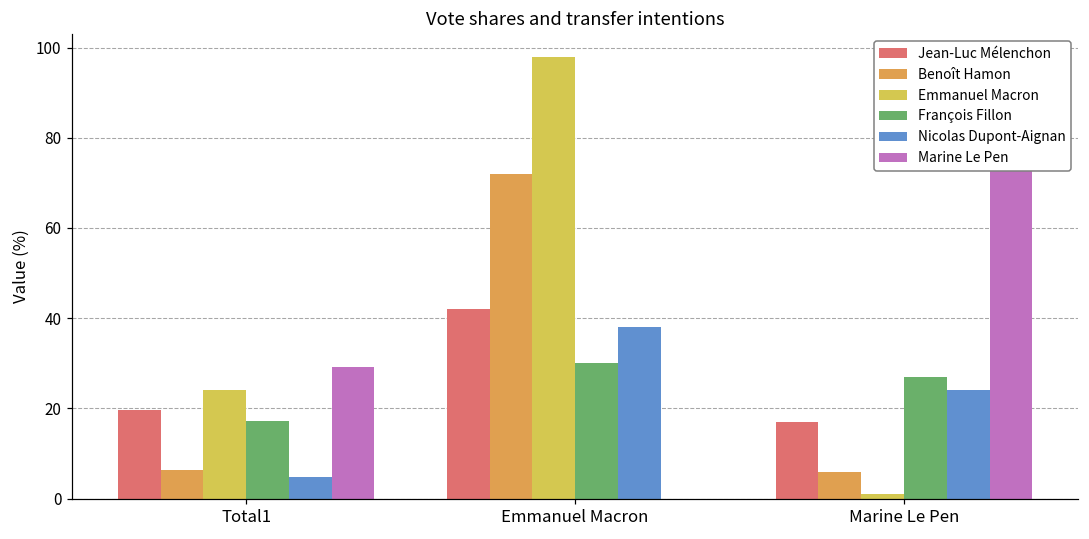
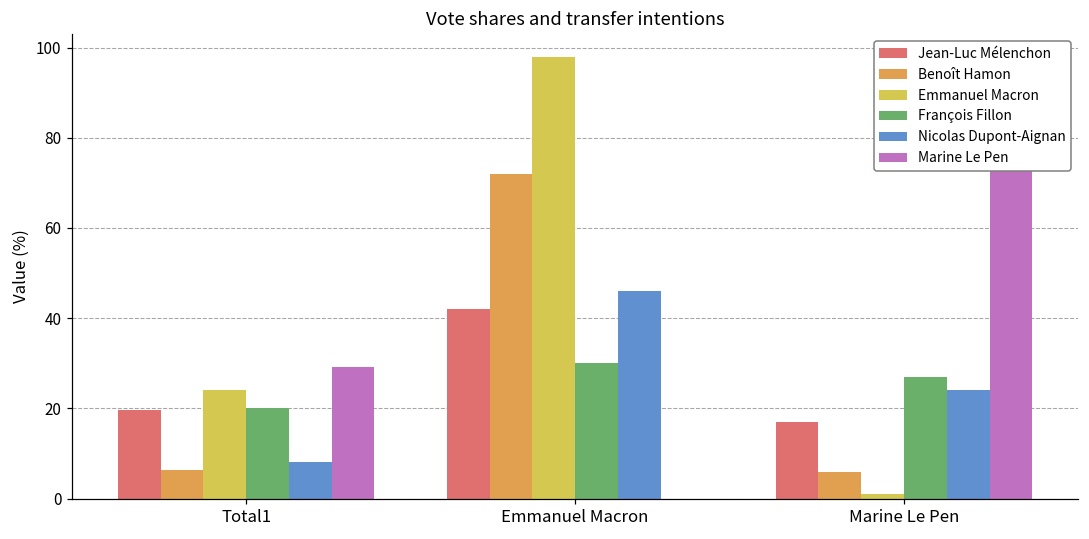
François Fillon, Total1: 17 -> 20
Nicolas Dupont-Aignan, Total1: 5 -> 8
Nicolas Dupont-Aignan, Emmanuel Macron: 38 -> 46
